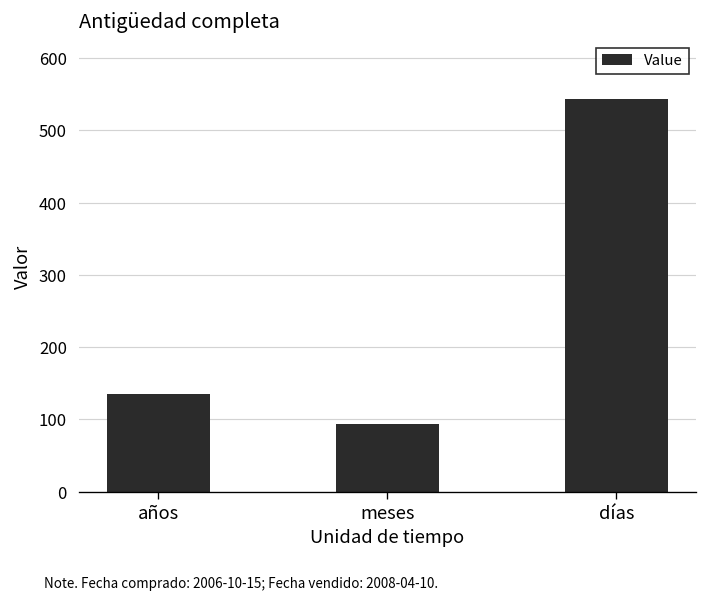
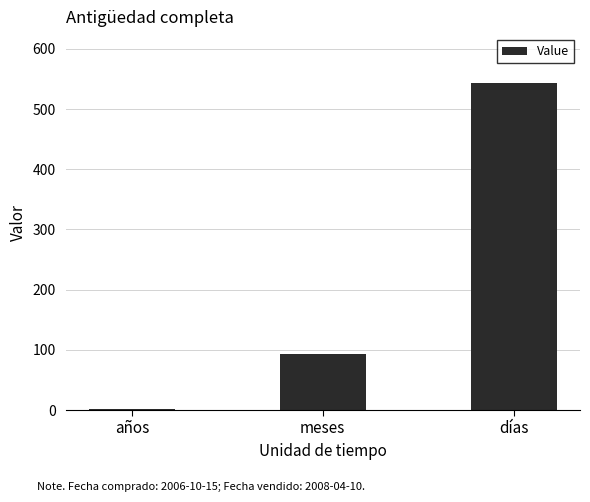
años: 140 -> 0
